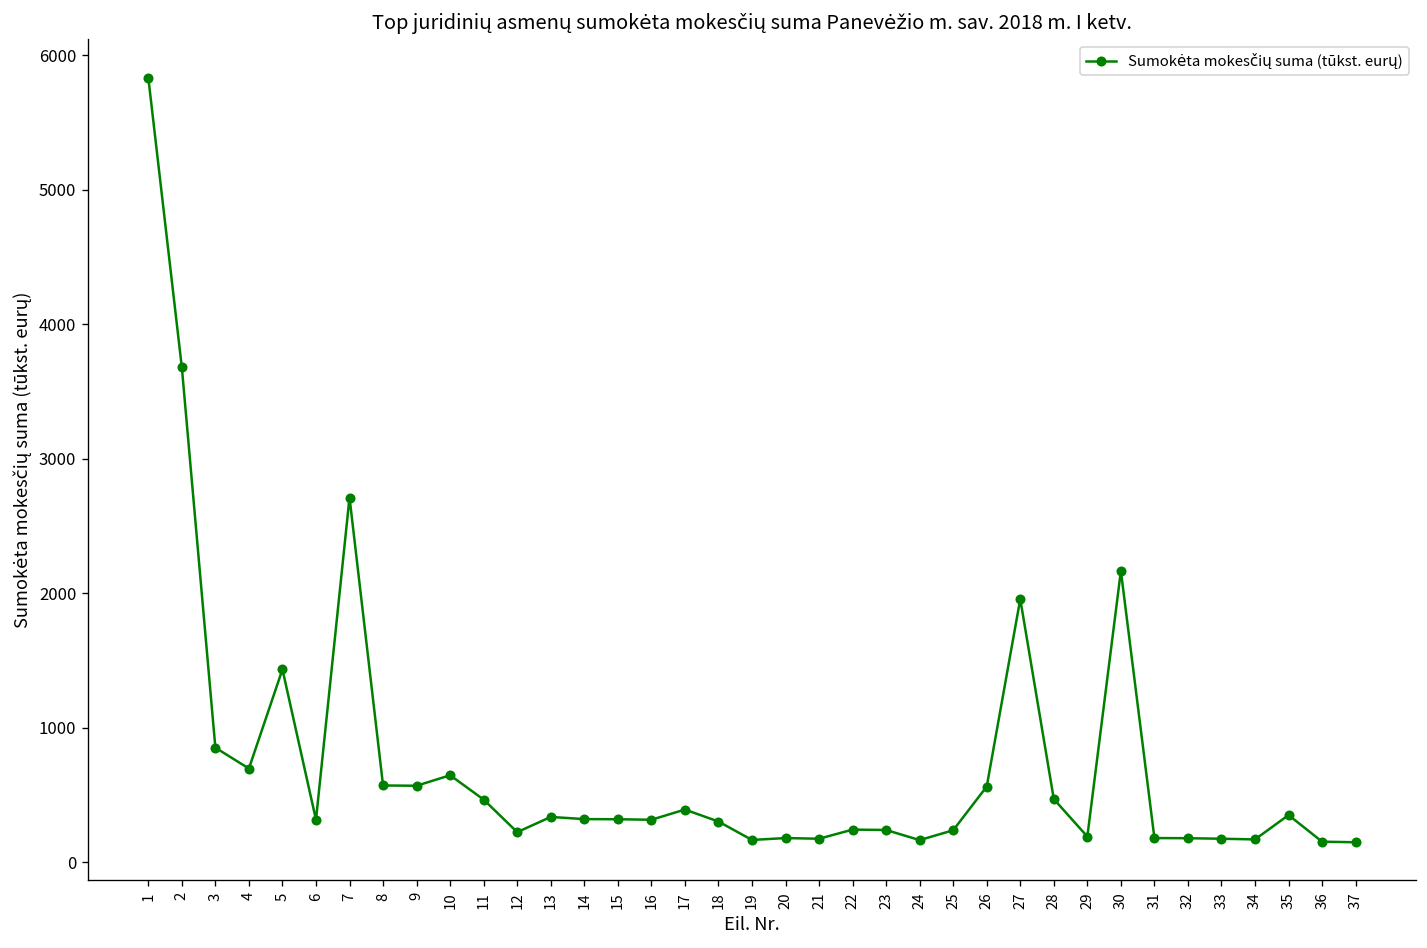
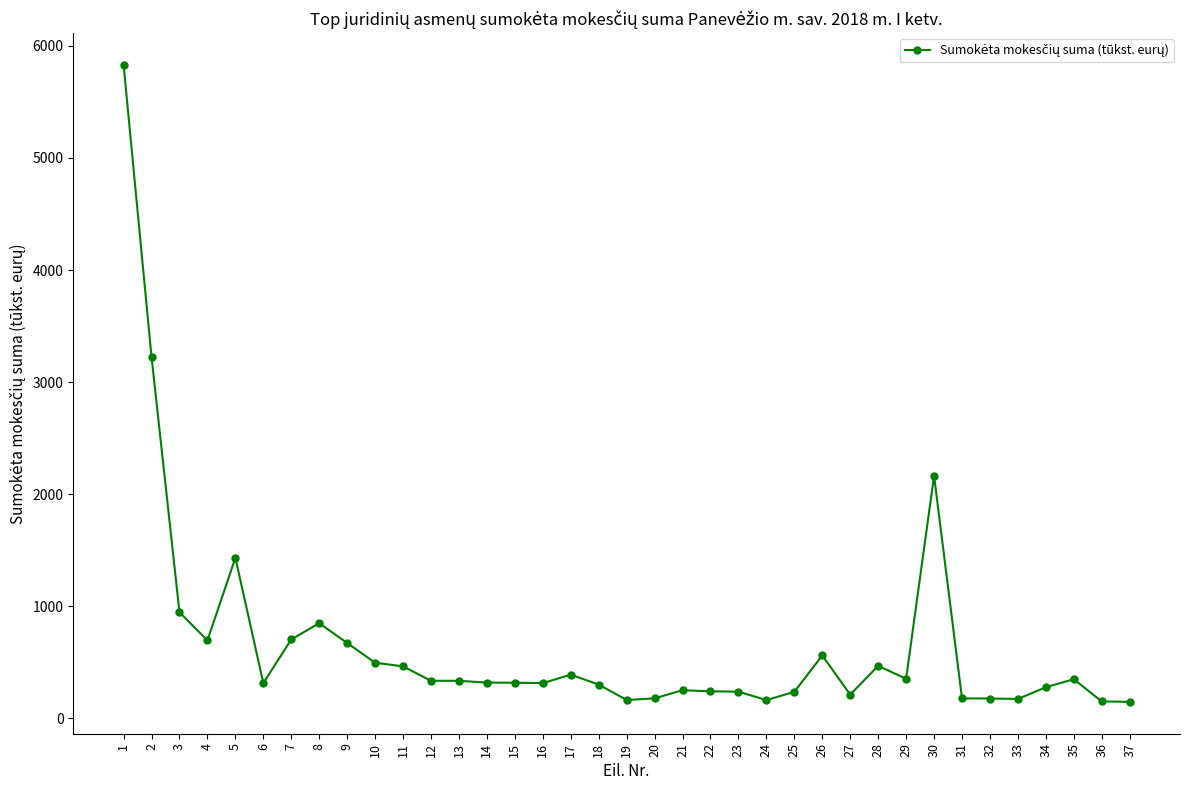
2: 3680 -> 3230
3: 850 -> 950
7: 2710 -> 700
8: 570 -> 850
9: 570 -> 670
10: 650 -> 500
12: 220 -> 340
21: 170 -> 250
27: 1960 -> 210
29: 190 -> 350
34: 170 -> 280
